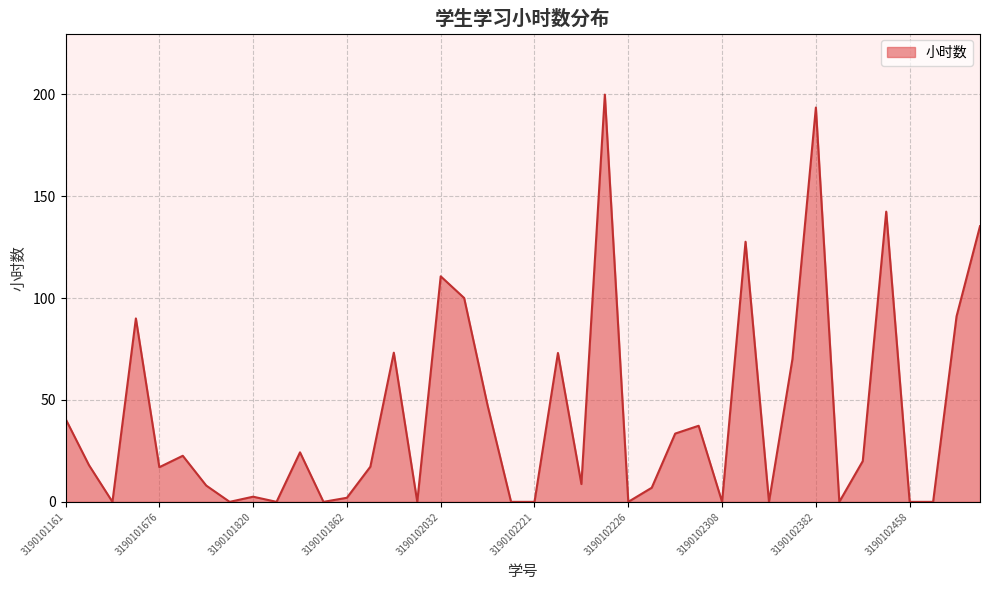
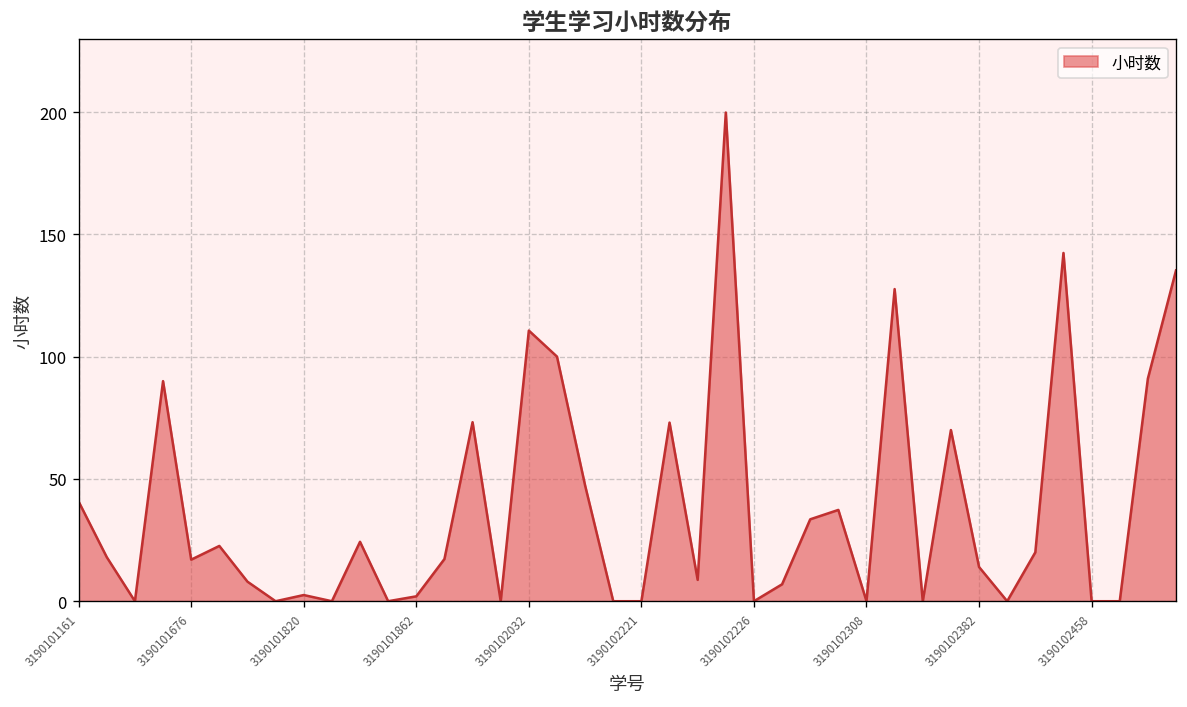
3190102382: 194 -> 14
